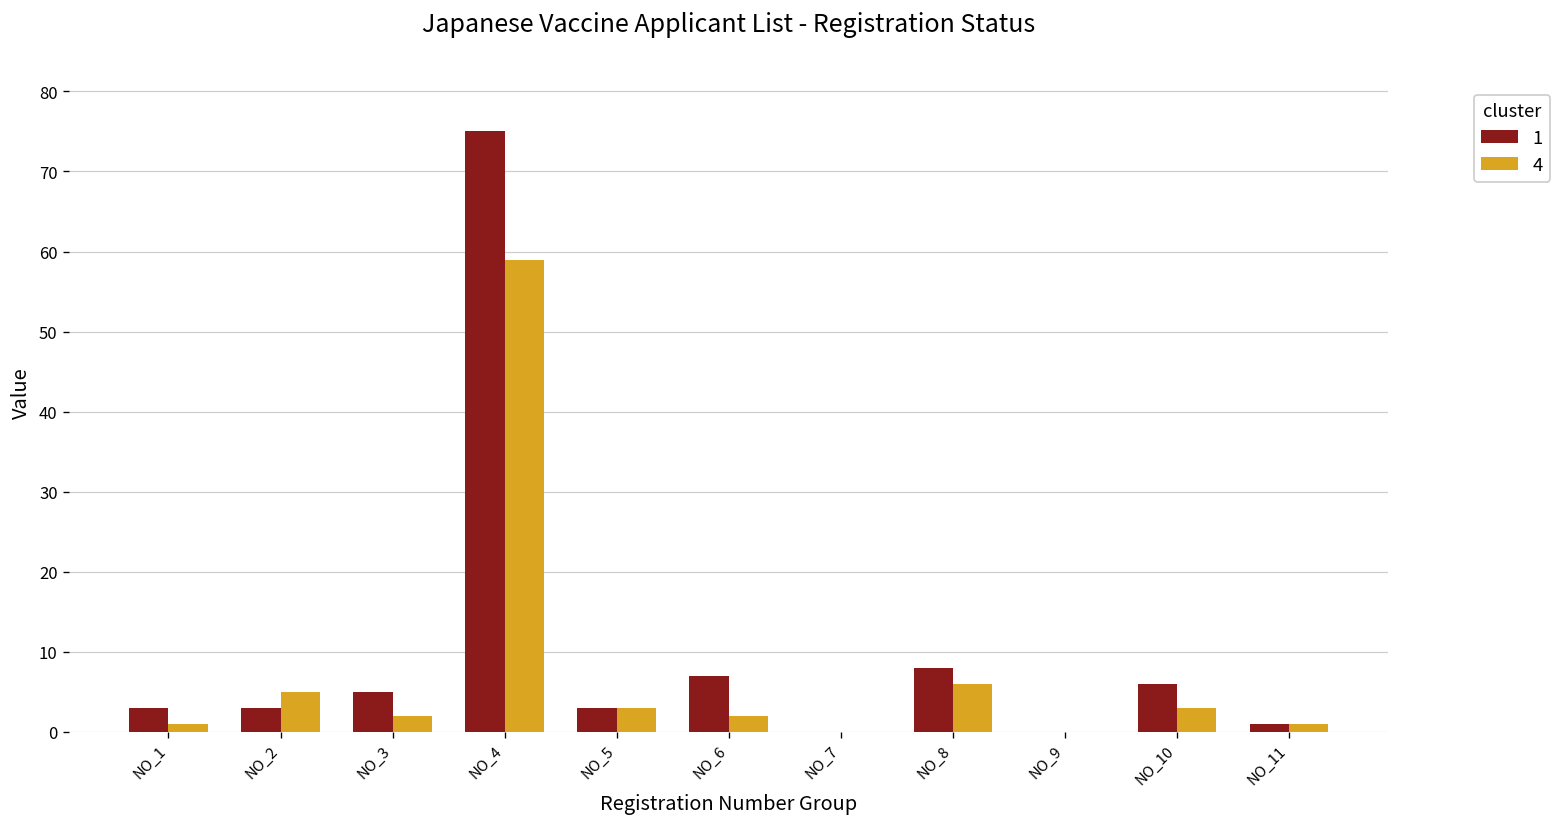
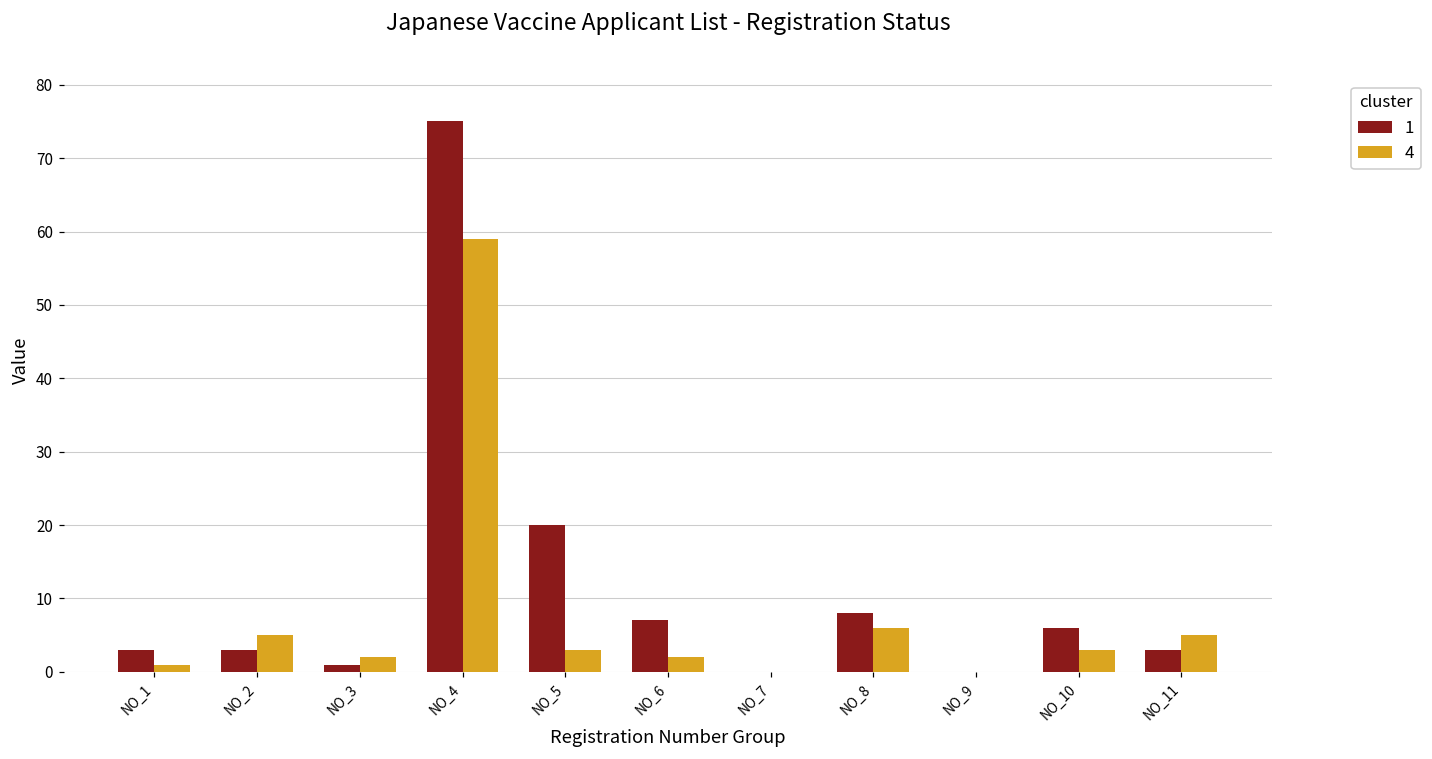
1, NO_3: 5 -> 1
1, NO_5: 3 -> 20
1, NO_11: 1 -> 3
4, NO_11: 1 -> 5
